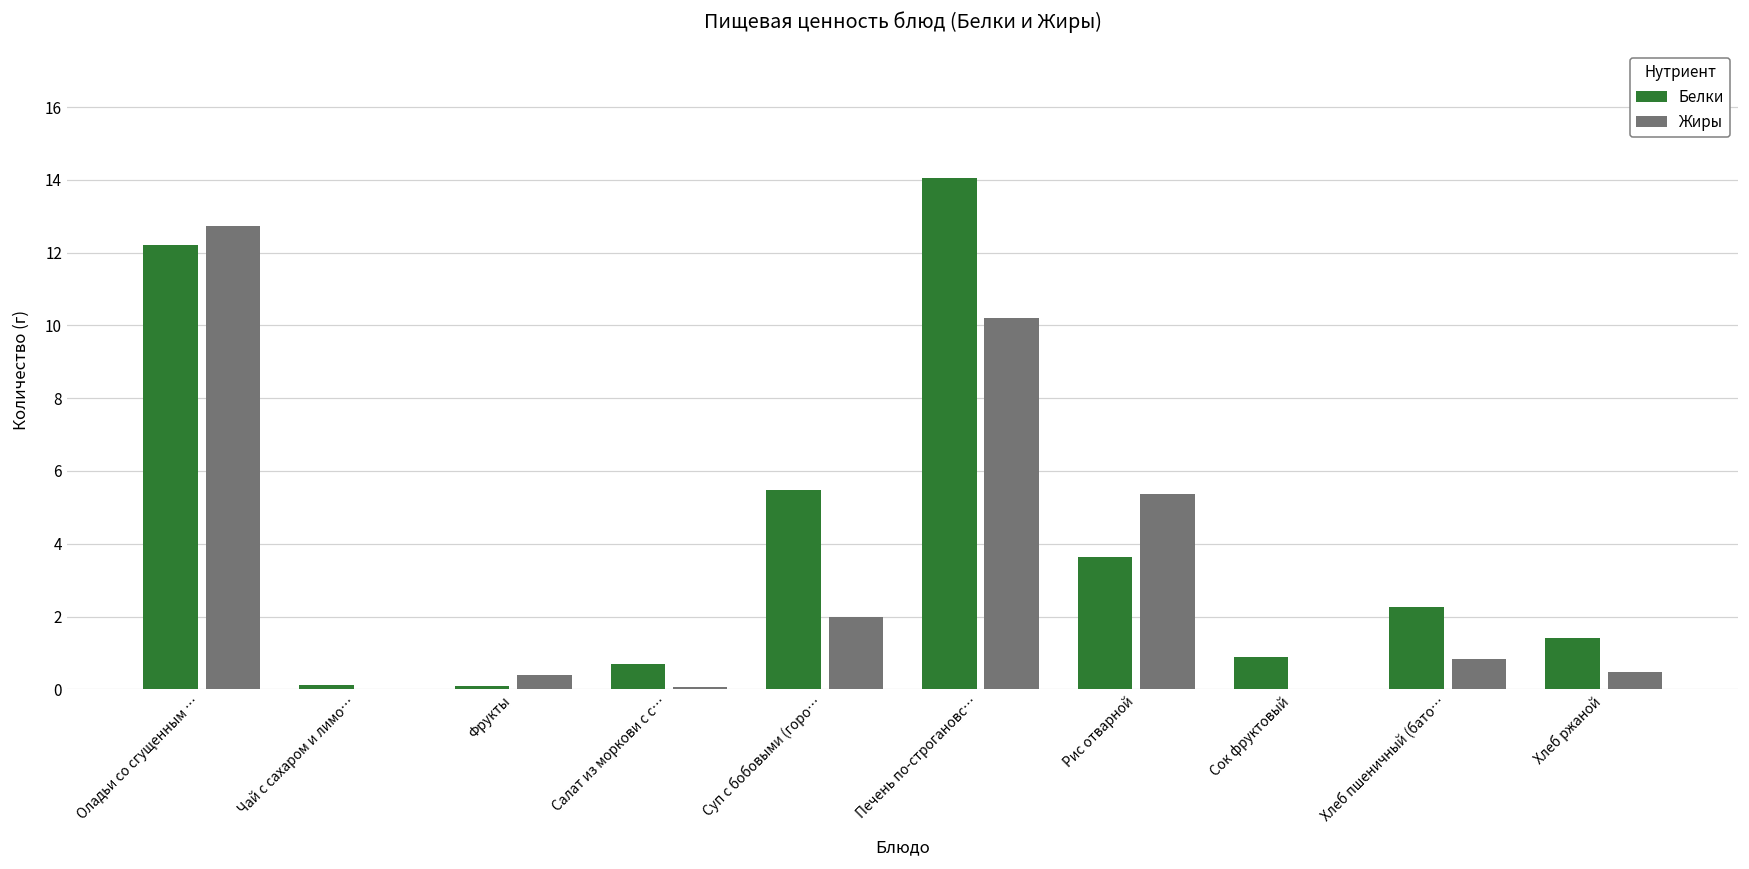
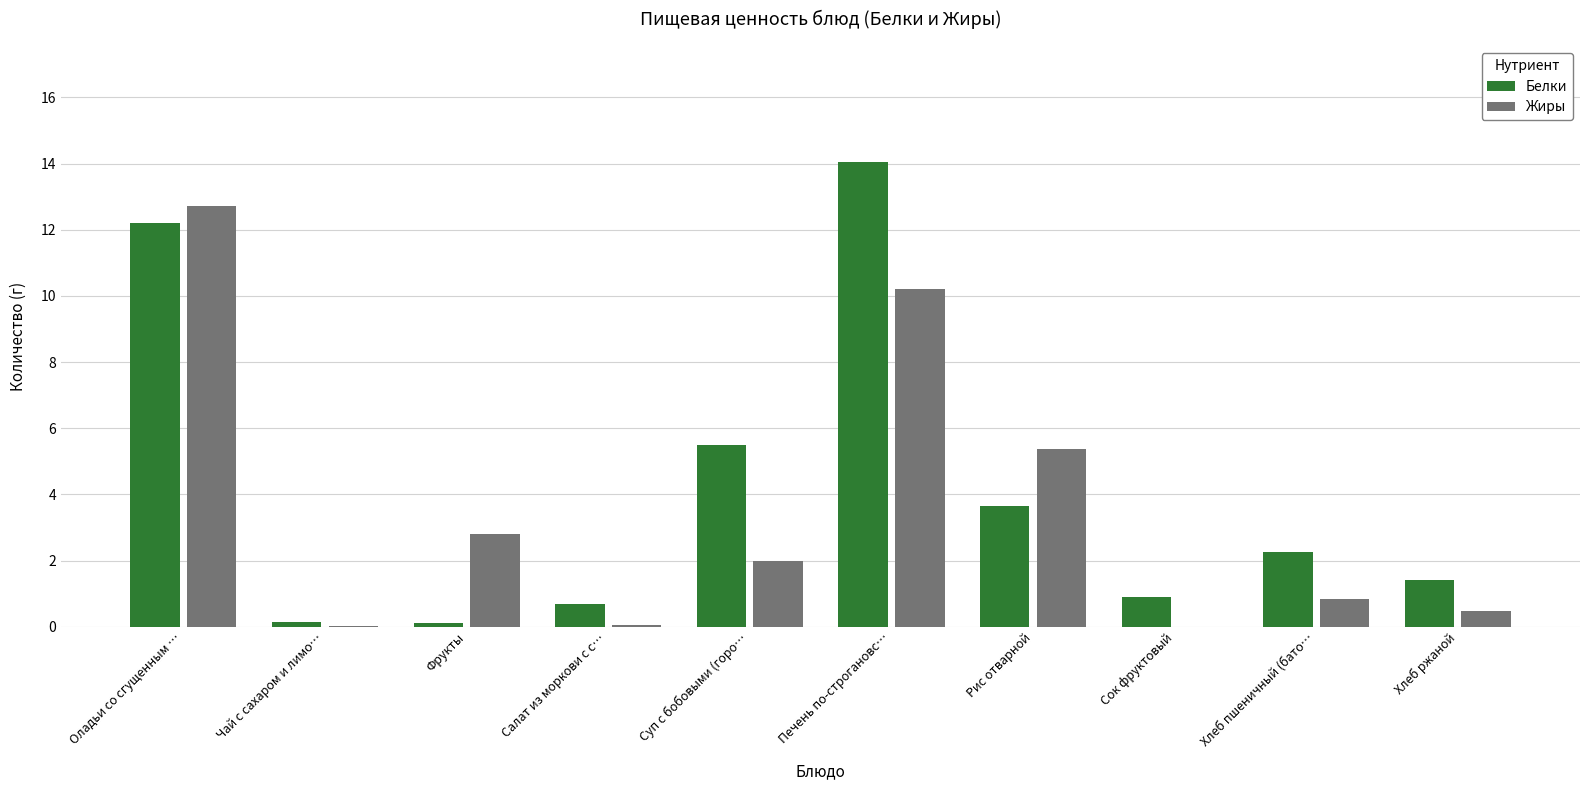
Жиры, Фрукты: 0.4 -> 2.8
